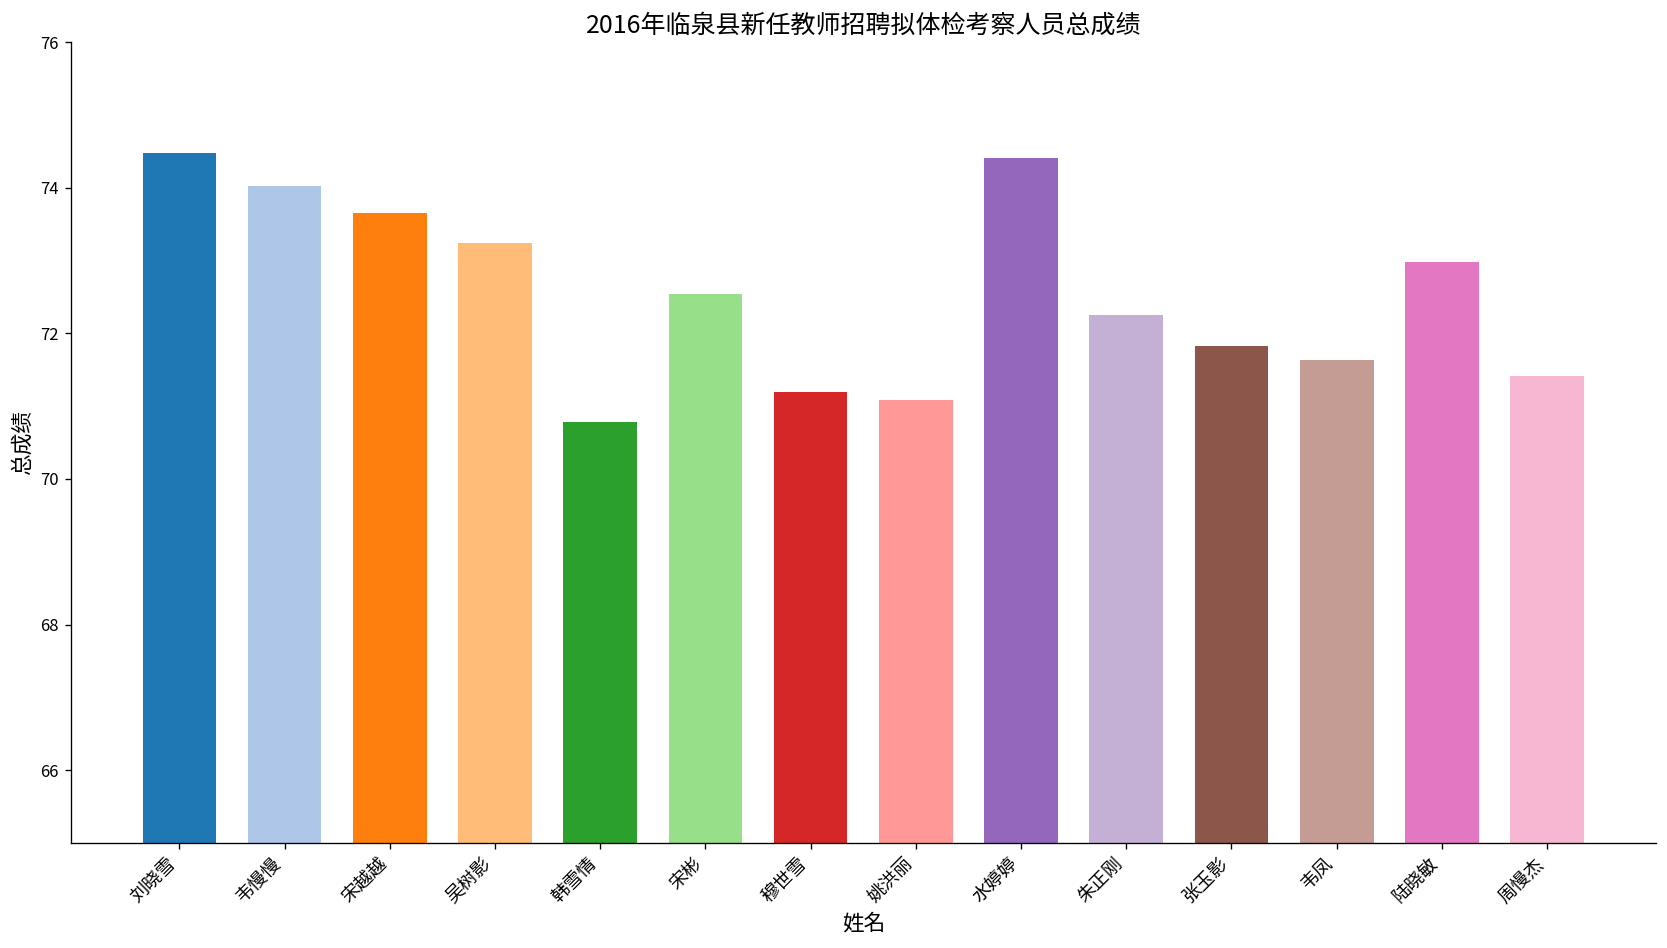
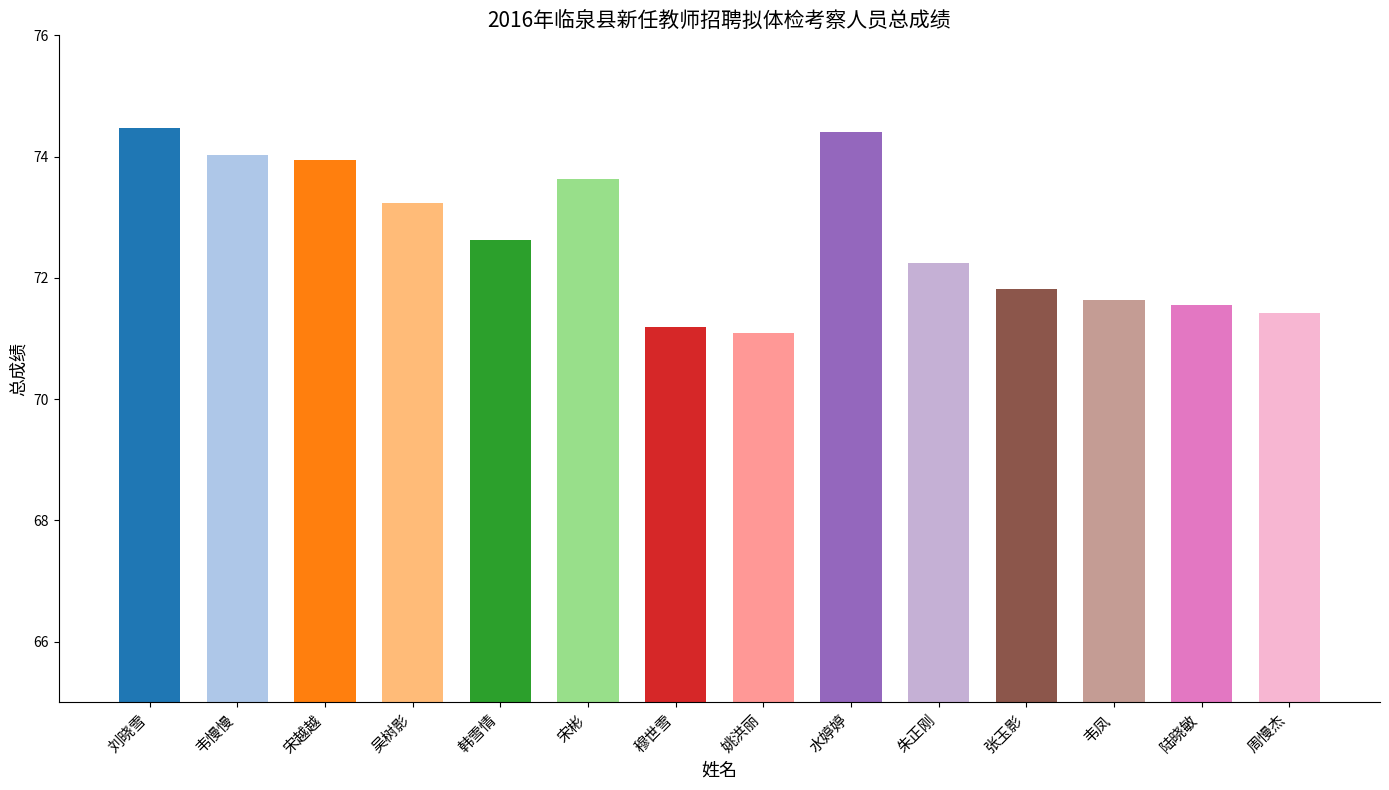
宋越越: 73.7 -> 73.9
韩雪情: 70.8 -> 72.6
宋彬: 72.5 -> 73.6
陆晓敏: 73.0 -> 71.6
